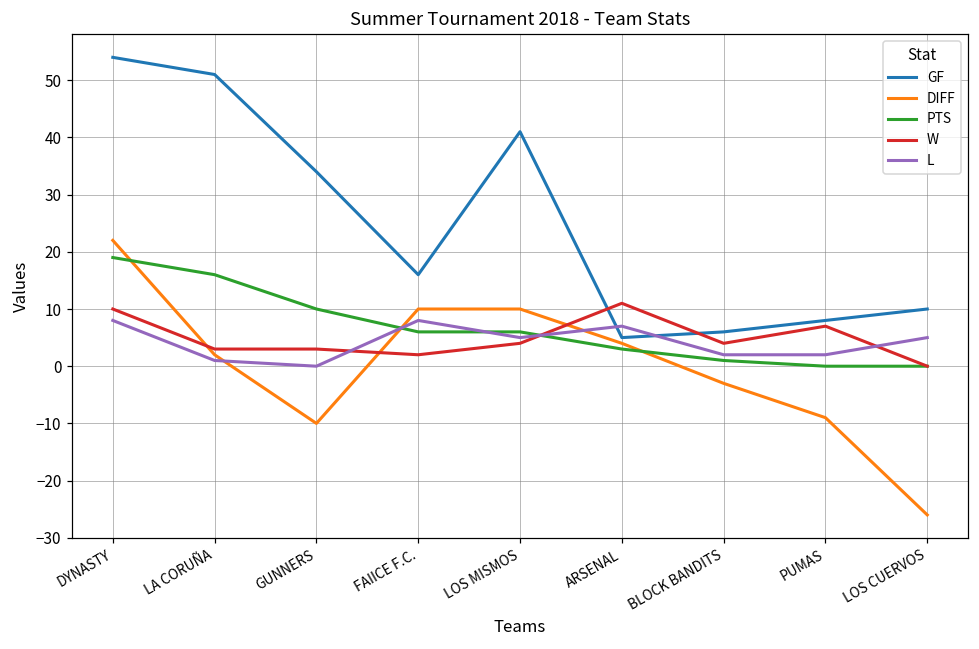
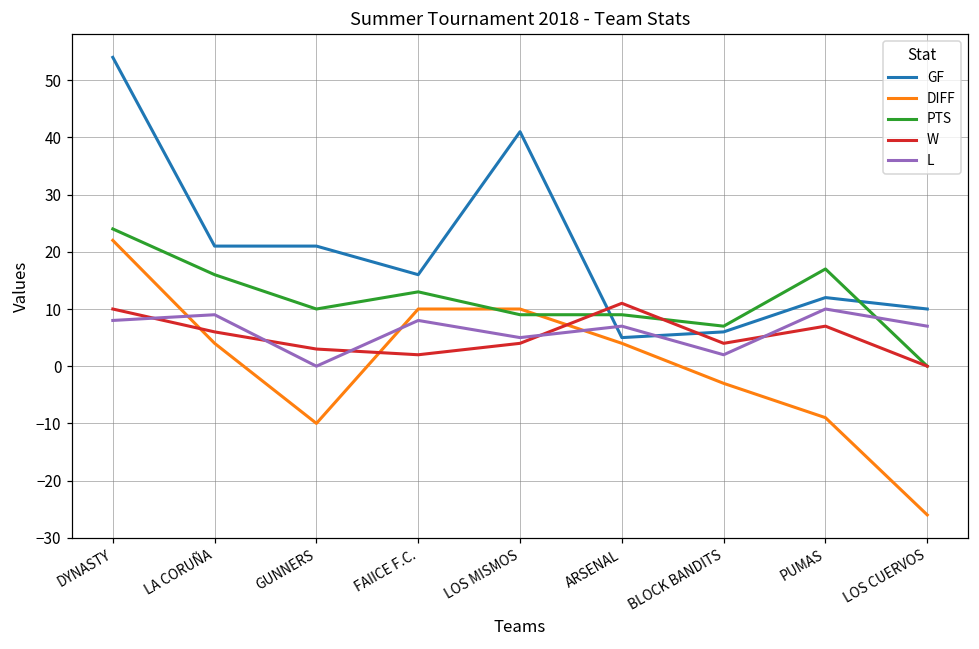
PTS, DYNASTY: 19 -> 24
GF, LA CORUÑA: 51 -> 21
DIFF, LA CORUÑA: 2 -> 4
W, LA CORUÑA: 3 -> 6
L, LA CORUÑA: 1 -> 9
GF, GUNNERS: 34 -> 21
PTS, FAIICE F.C.: 6 -> 13
PTS, LOS MISMOS: 6 -> 9
PTS, ARSENAL: 3 -> 9
PTS, BLOCK BANDITS: 1 -> 7
GF, PUMAS: 8 -> 12
PTS, PUMAS: 0 -> 17
L, PUMAS: 2 -> 10
L, LOS CUERVOS: 5 -> 7
